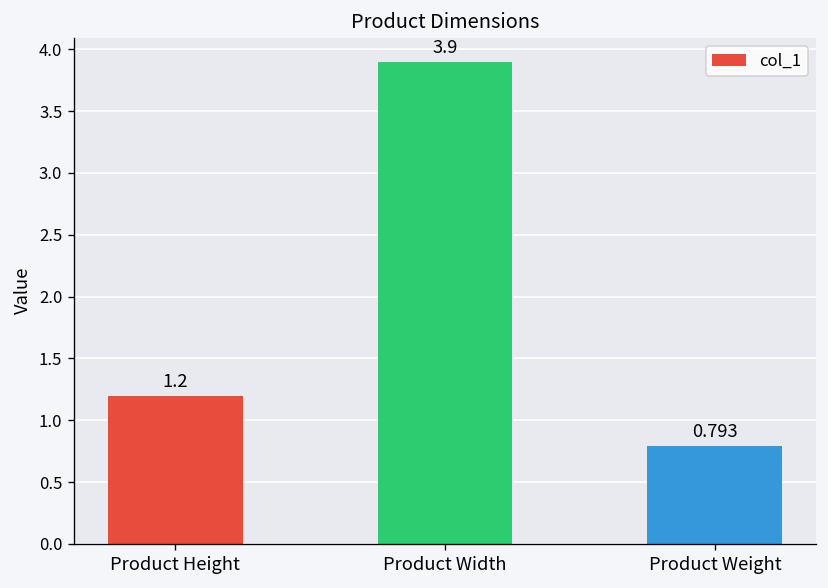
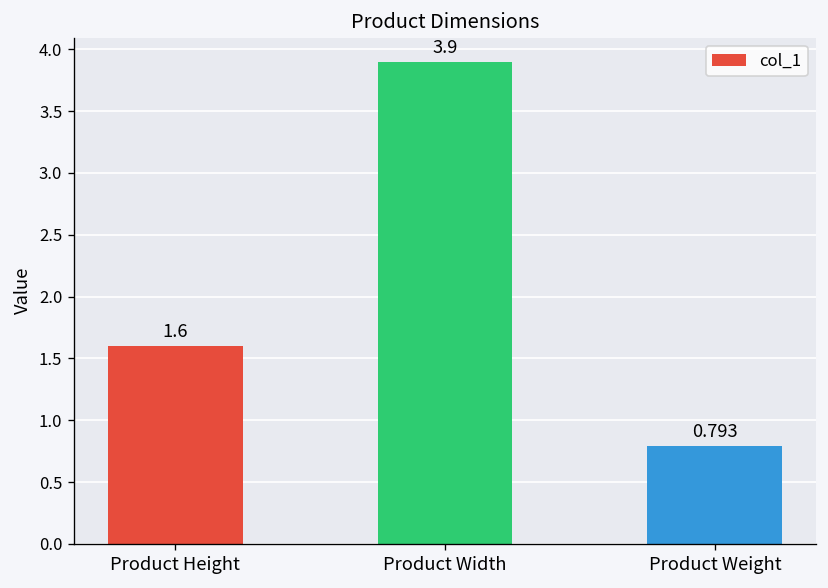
Product Height: 1.2 -> 1.6
